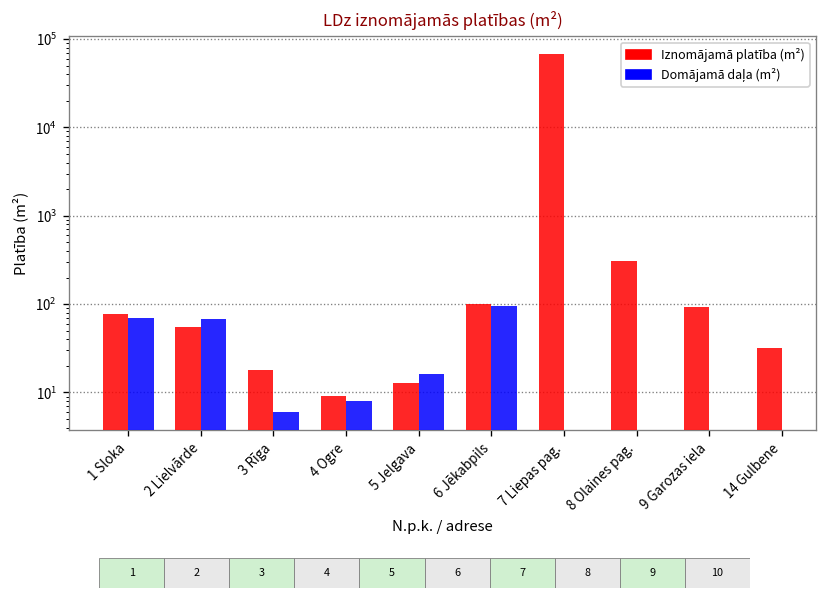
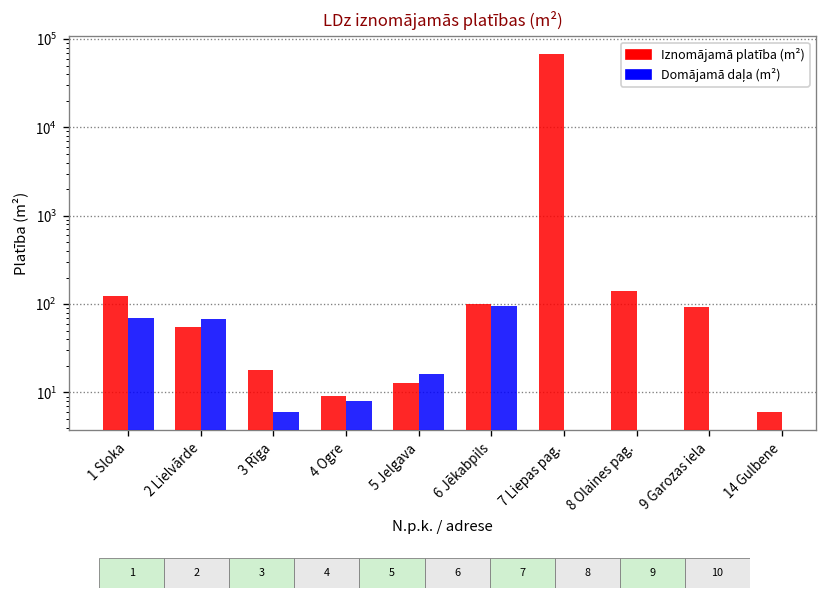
Iznomājamā platība (m²), 1 Sloka: 80 -> 120
Iznomājamā platība (m²), 8 Olaines pag.: 310 -> 140
Iznomājamā platība (m²), 14 Gulbene: 32 -> 6
